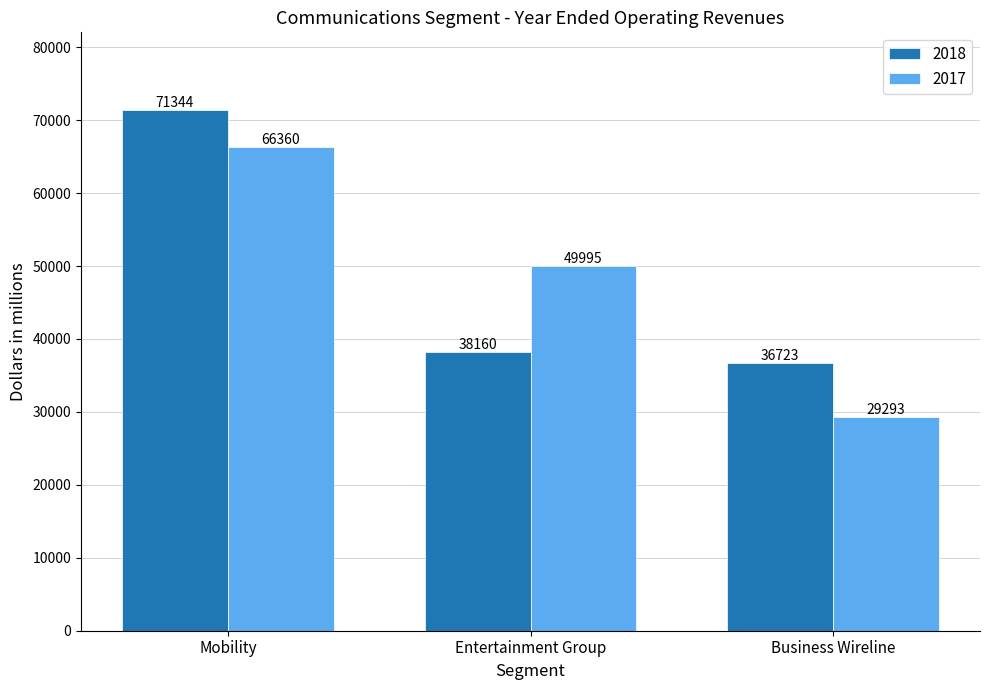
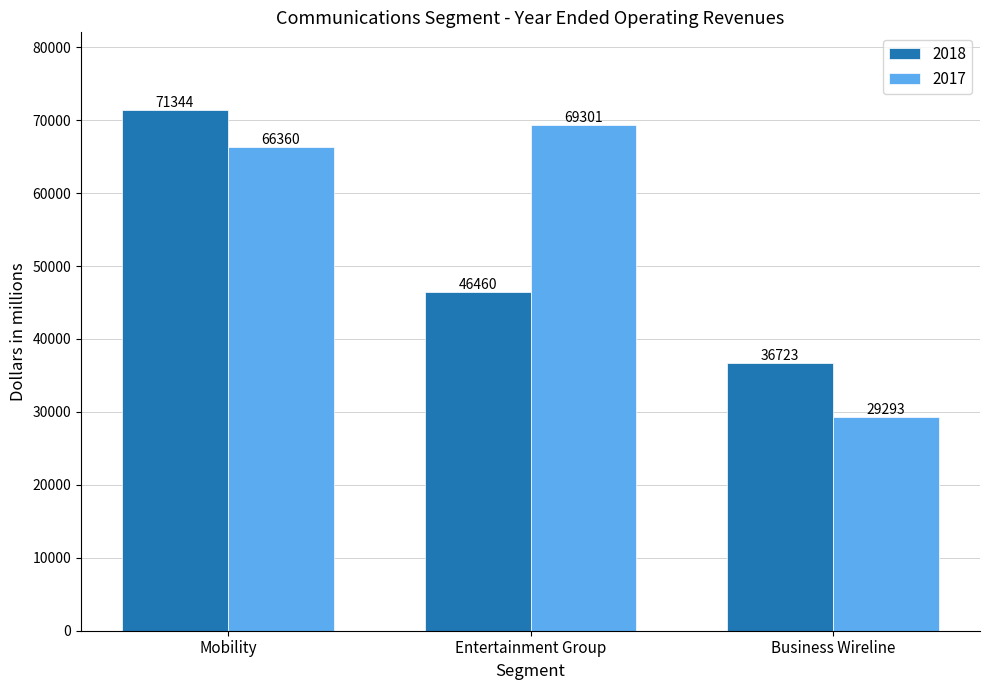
2018, Entertainment Group: 38160 -> 46460
2017, Entertainment Group: 49995 -> 69301
